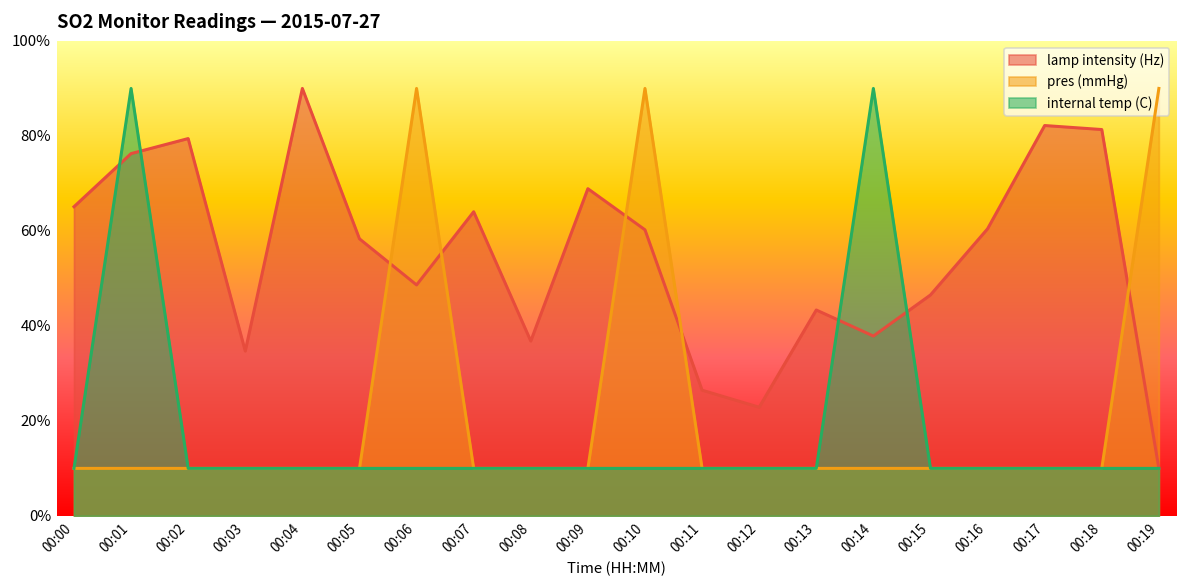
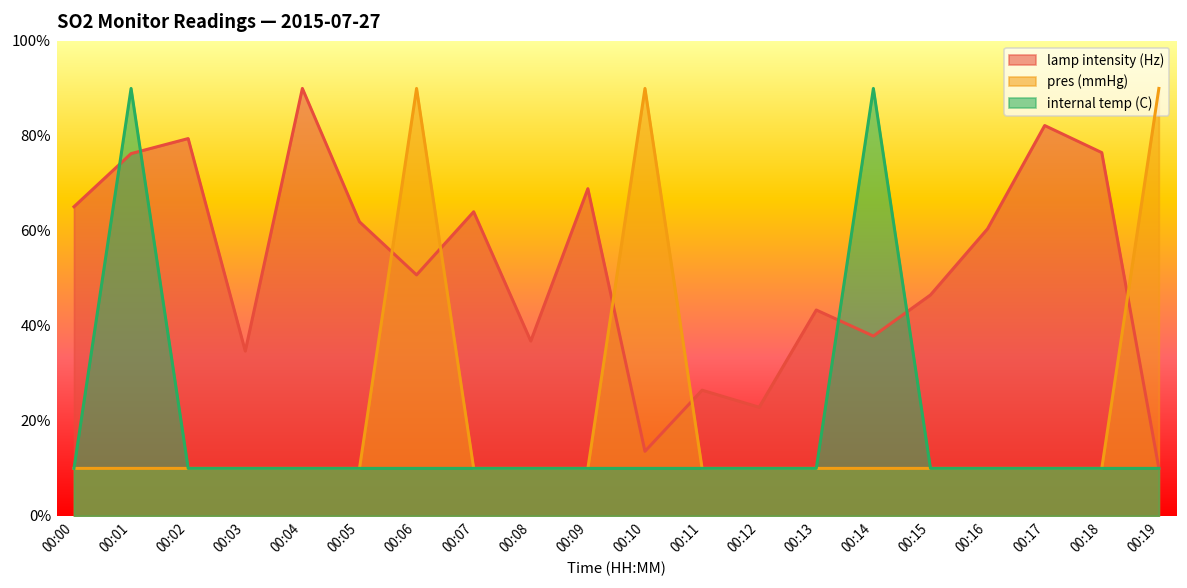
lamp intensity (Hz), 00:05: 58% -> 62%
lamp intensity (Hz), 00:06: 49% -> 51%
lamp intensity (Hz), 00:10: 60% -> 14%
lamp intensity (Hz), 00:18: 81% -> 76%
